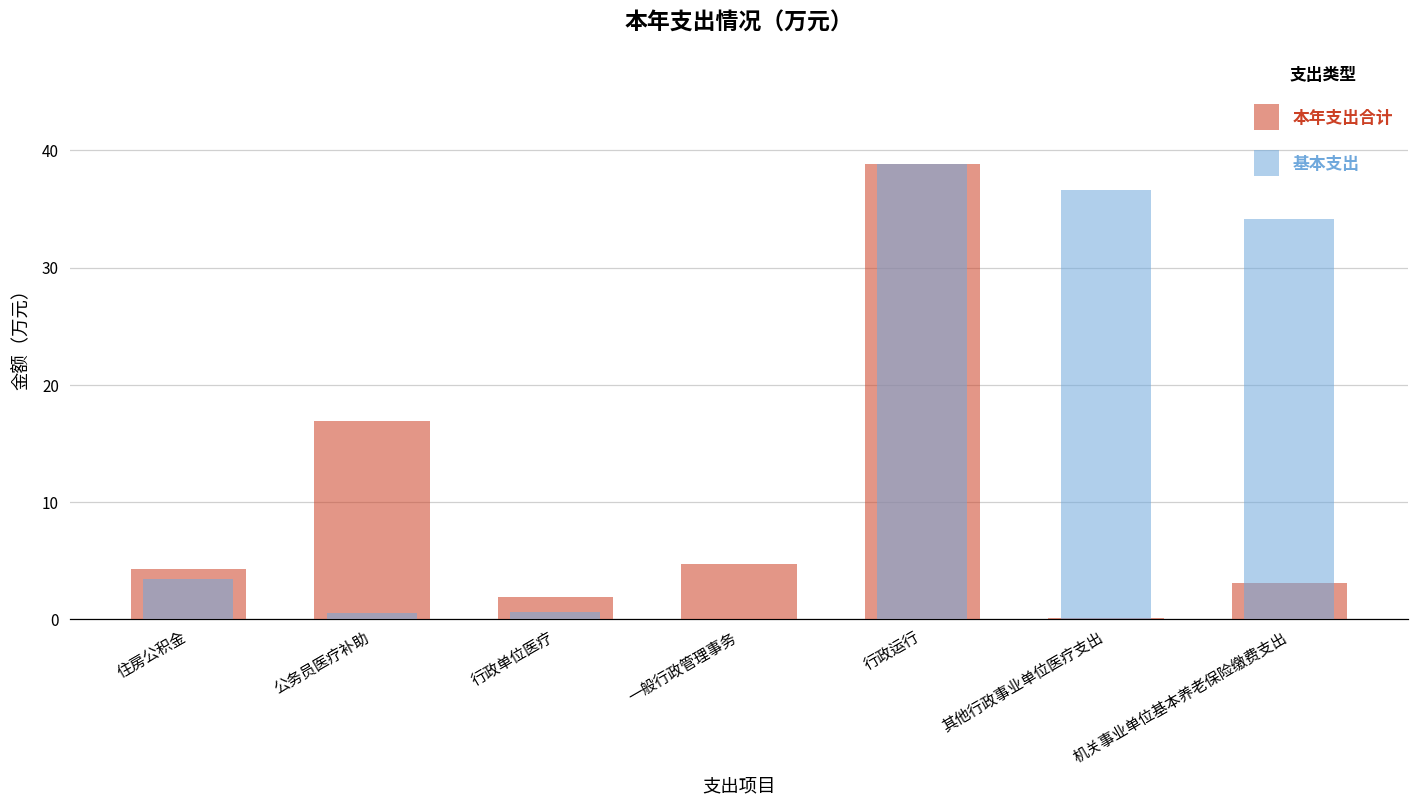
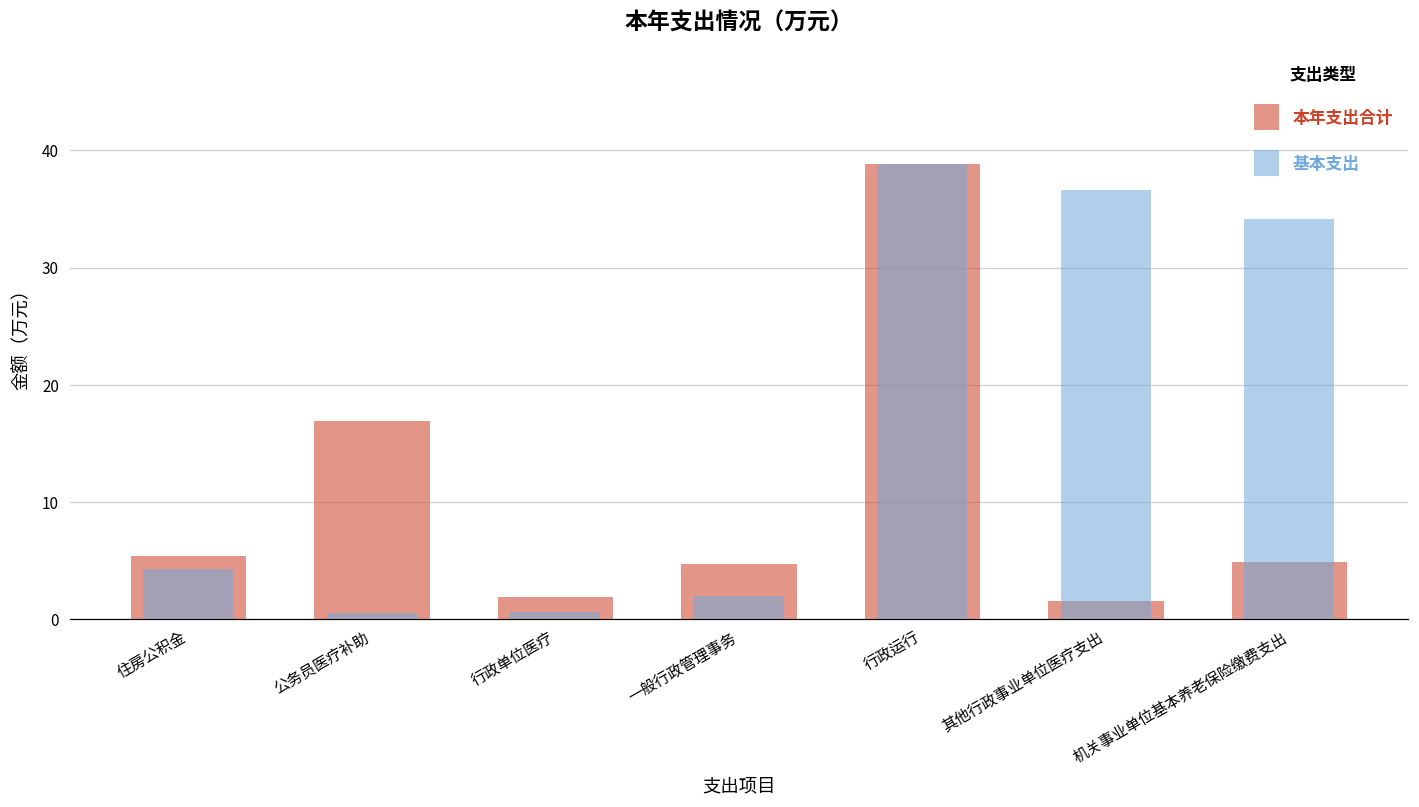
本年支出合计, 住房公积金: 4.3 -> 5.4
基本支出, 住房公积金: 3.4 -> 4.3
基本支出, 一般行政管理事务: 0 -> 2
本年支出合计, 其他行政事业单位医疗支出: 0.1 -> 1.6
本年支出合计, 机关事业单位基本养老保险缴费支出: 3.1 -> 4.9
